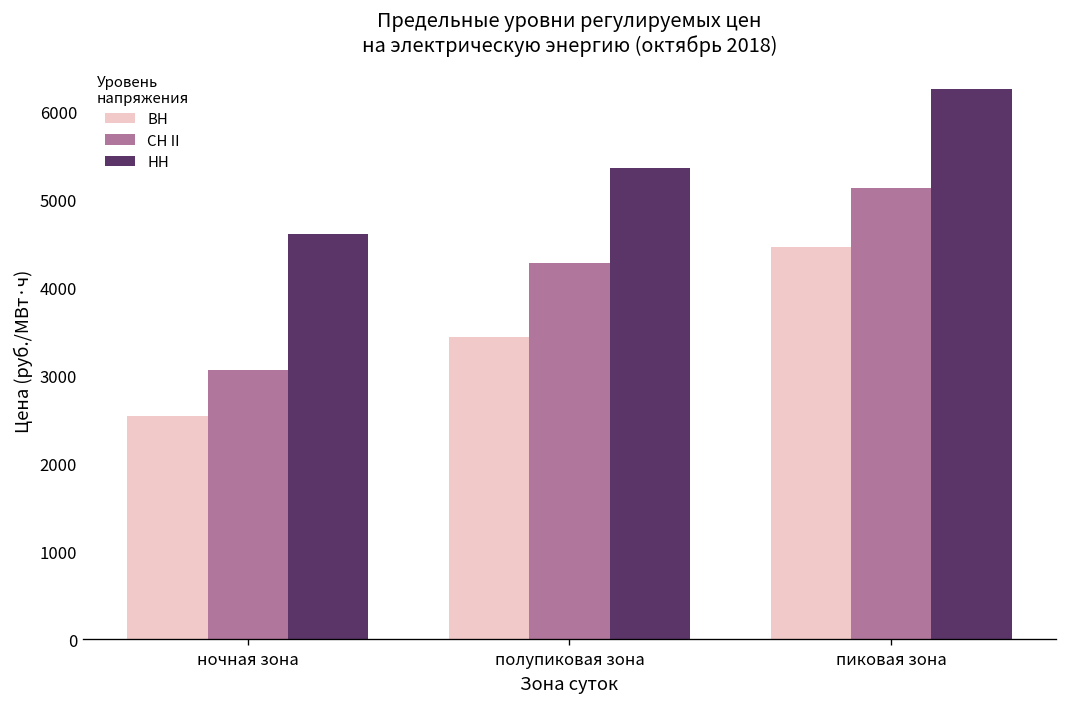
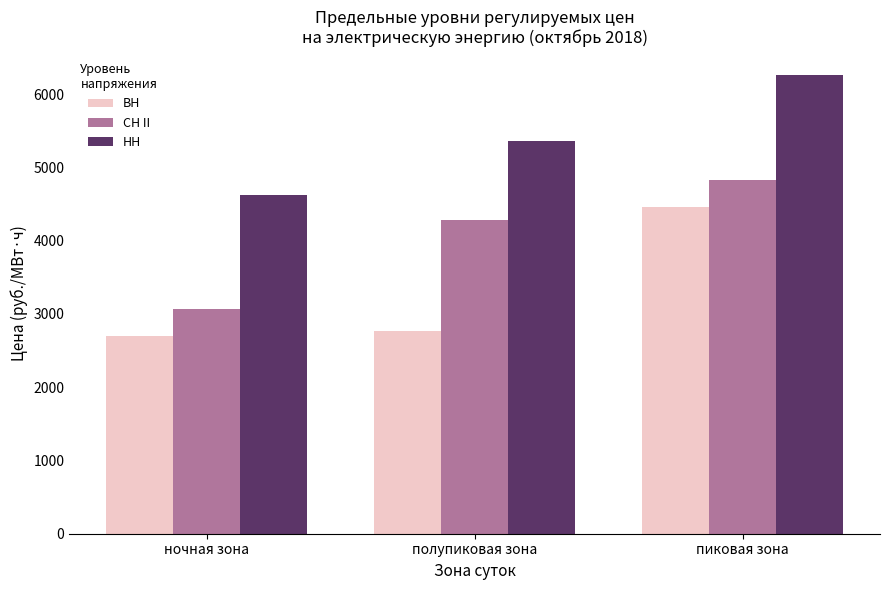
ВН, ночная зона: 2500 -> 2700
ВН, полупиковая зона: 3400 -> 2800
СН II, пиковая зона: 5100 -> 4800
